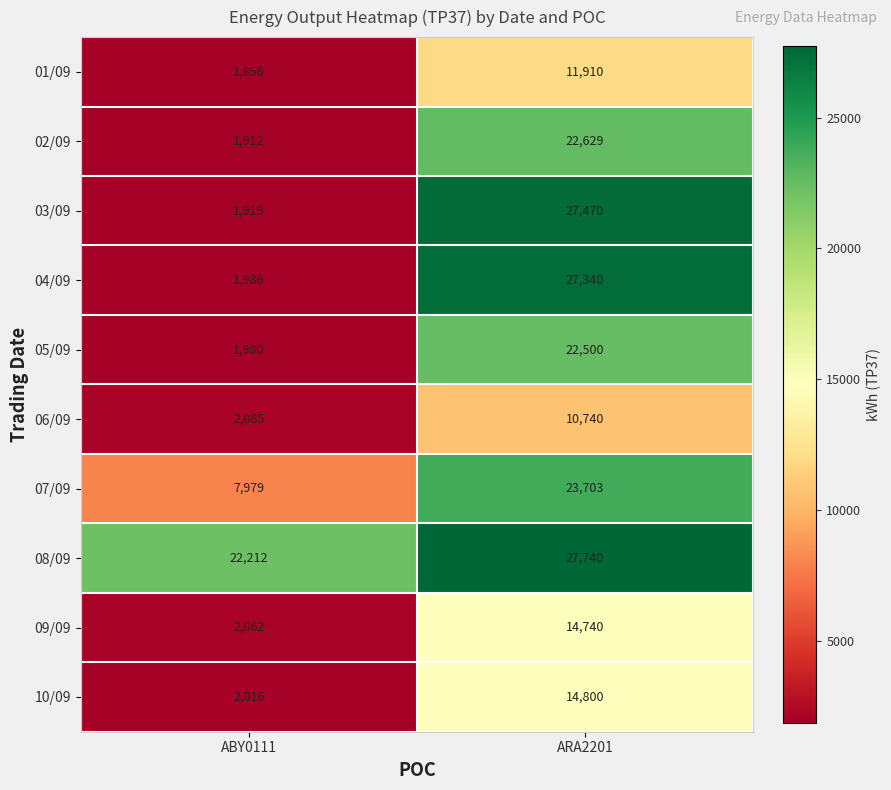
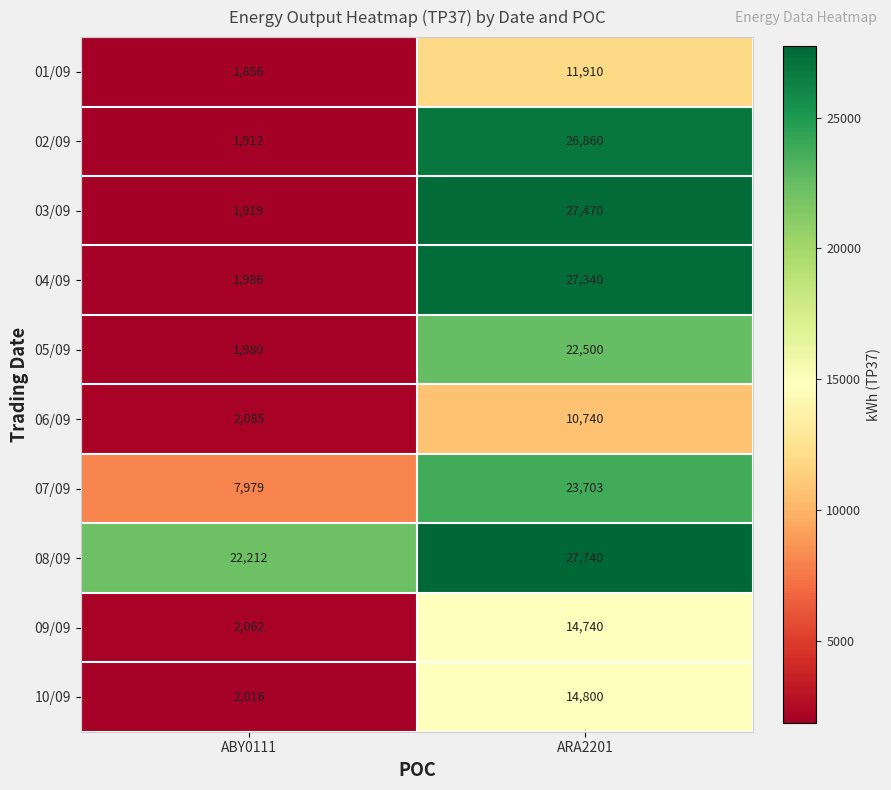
02/09, ARA2201: 22,629 -> 26,860
